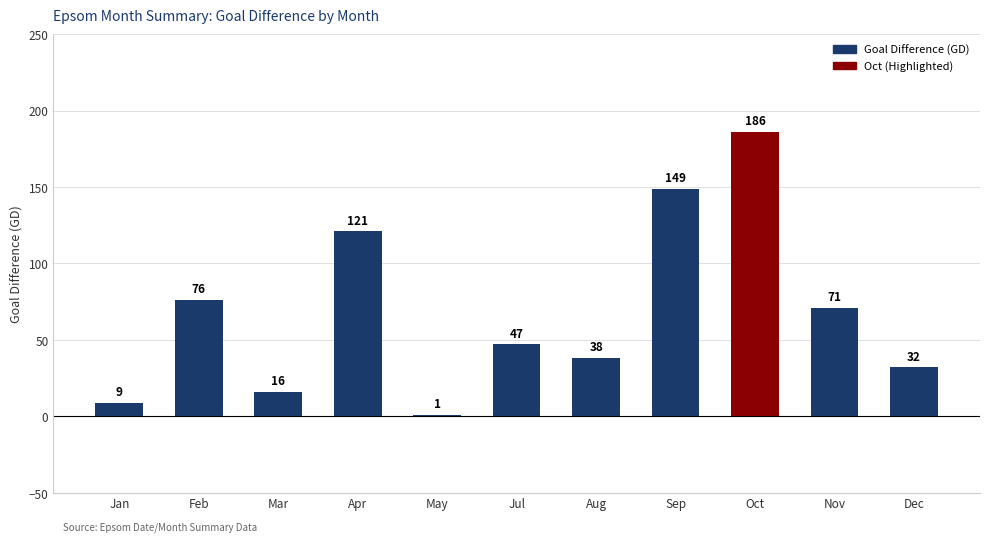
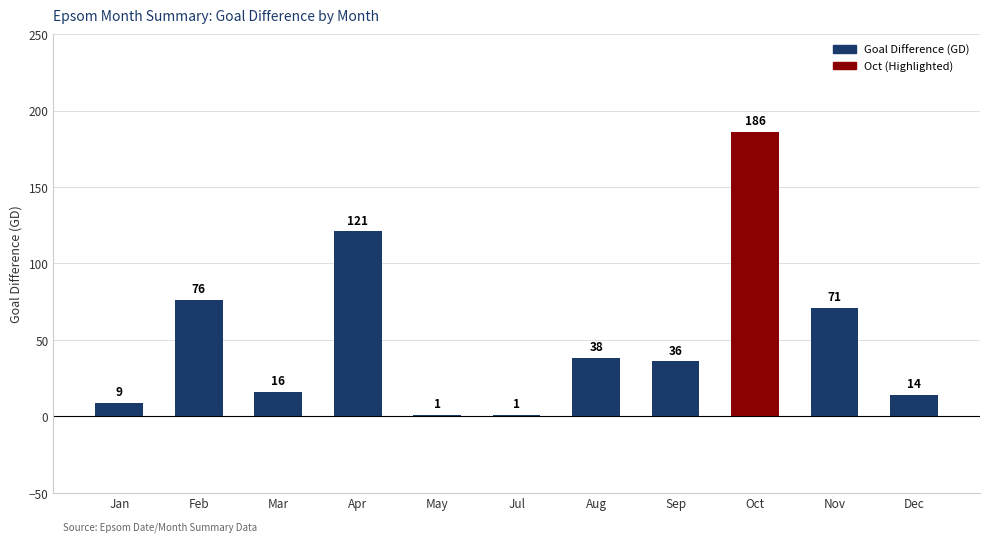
Jul: 47 -> 1
Sep: 149 -> 36
Dec: 32 -> 14
